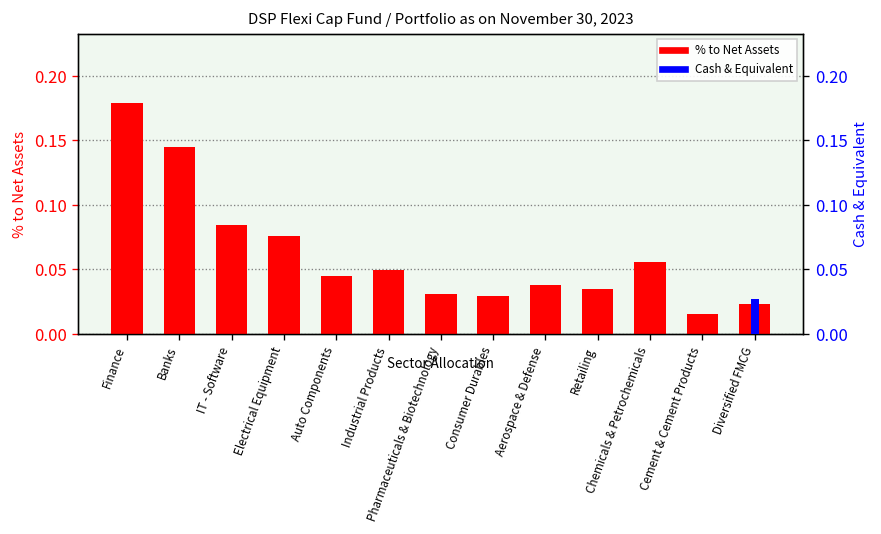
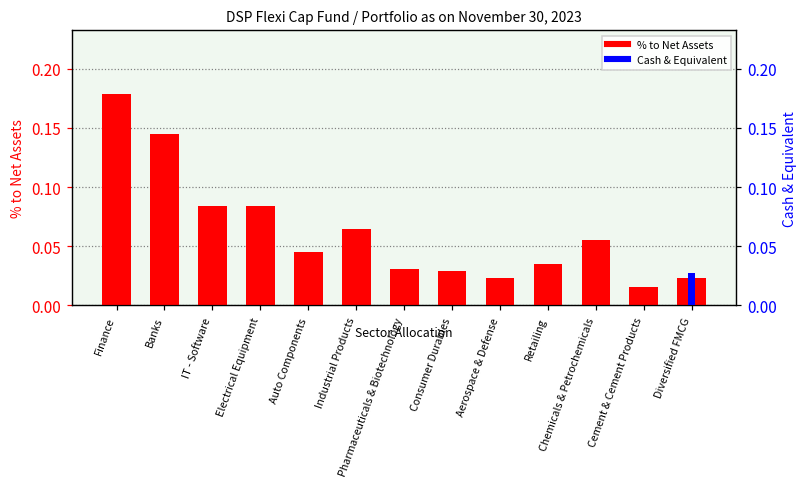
% to Net Assets, Electrical Equipment: 0.076 -> 0.084
% to Net Assets, Industrial Products: 0.050 -> 0.064
% to Net Assets, Aerospace & Defense: 0.038 -> 0.023
